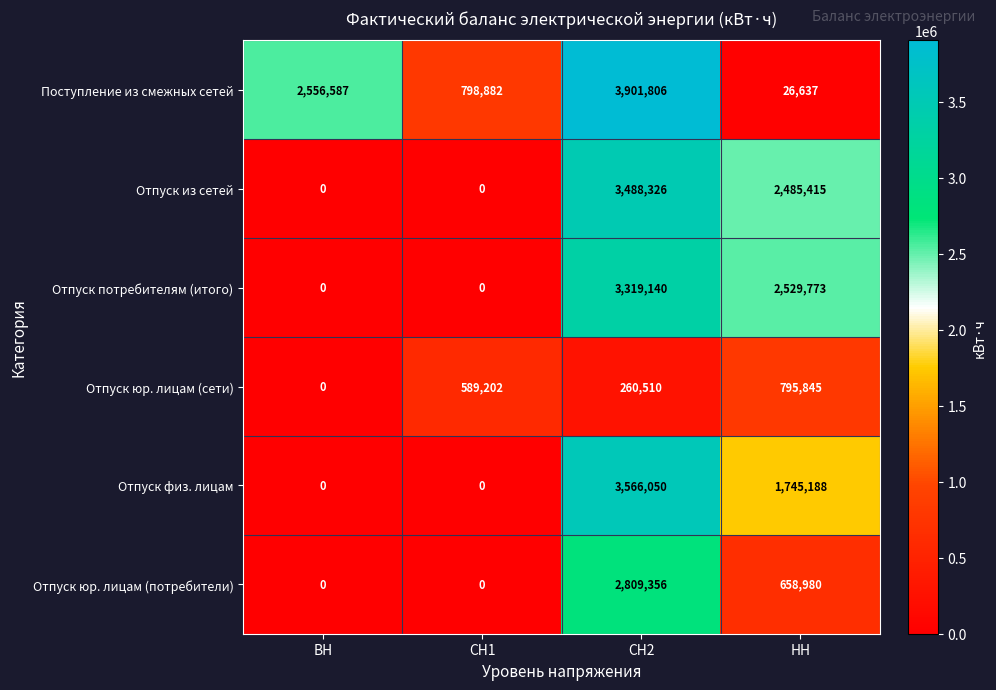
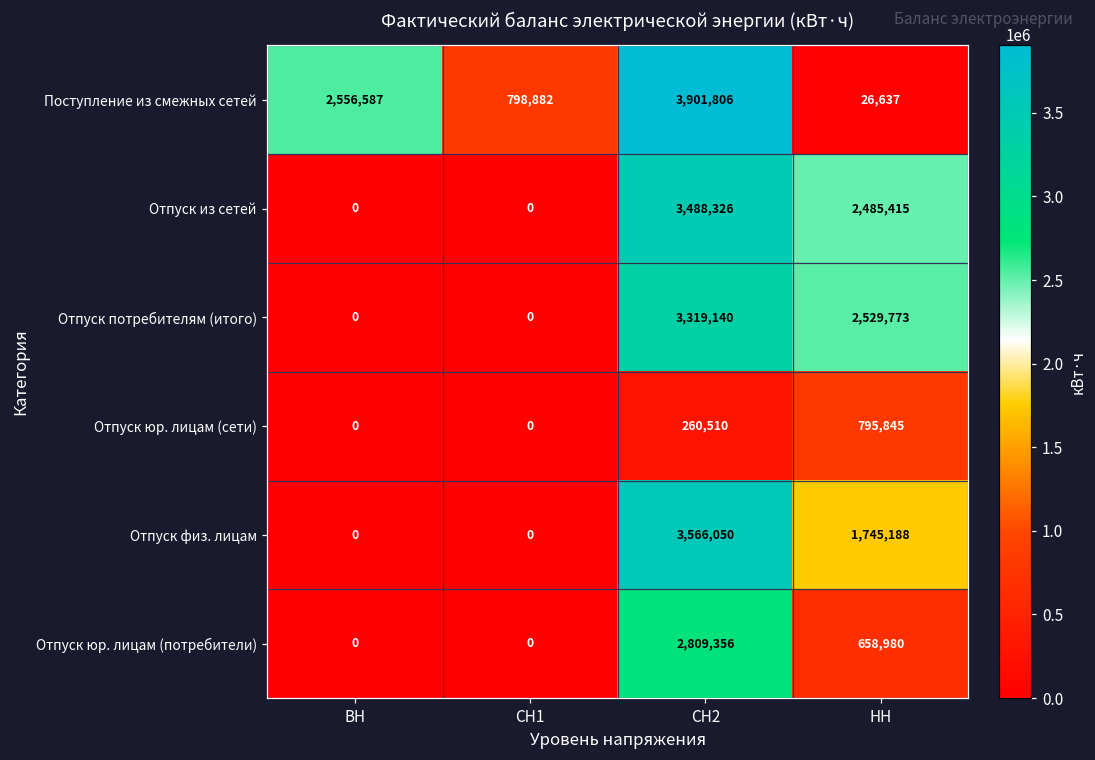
Отпуск юр. лицам (сети), СН1: 589,202 -> 0
